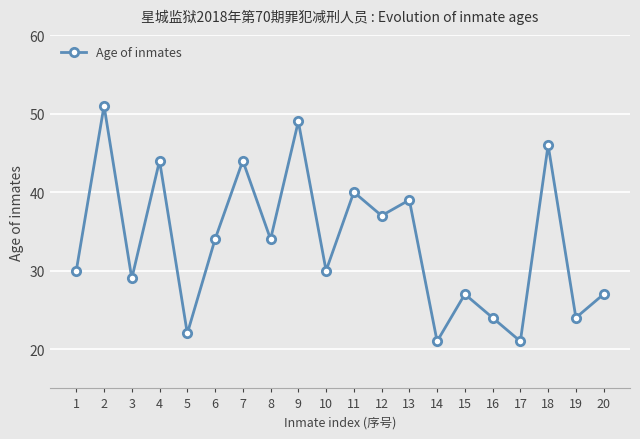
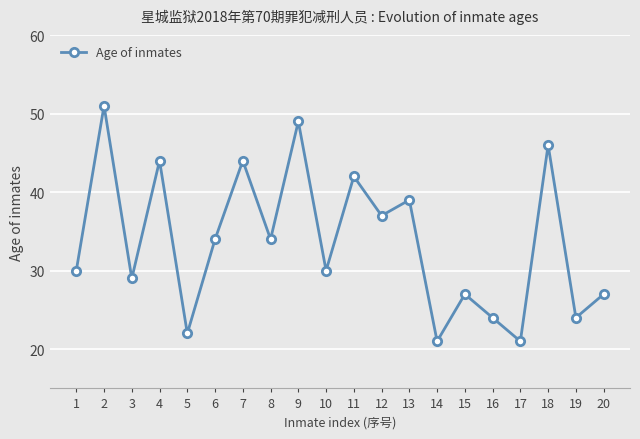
11: 40 -> 42
